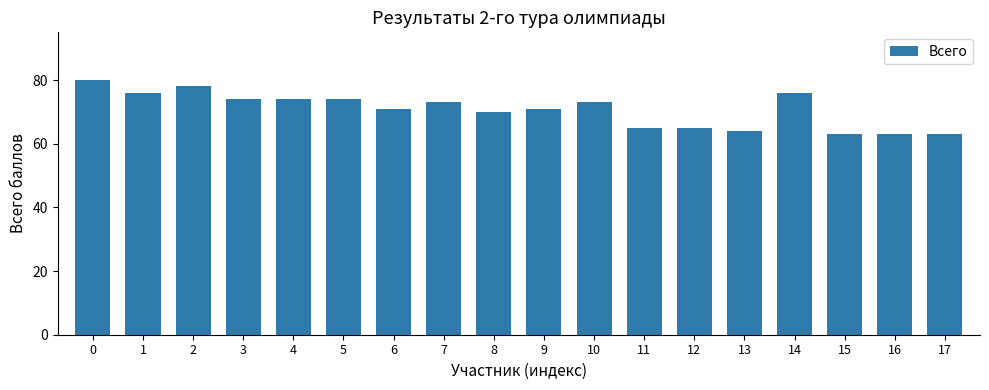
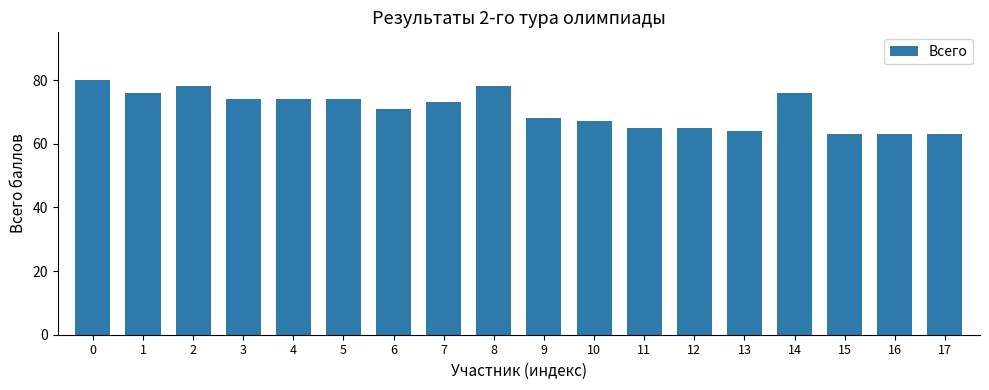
8: 70 -> 78
9: 71 -> 68
10: 73 -> 67
